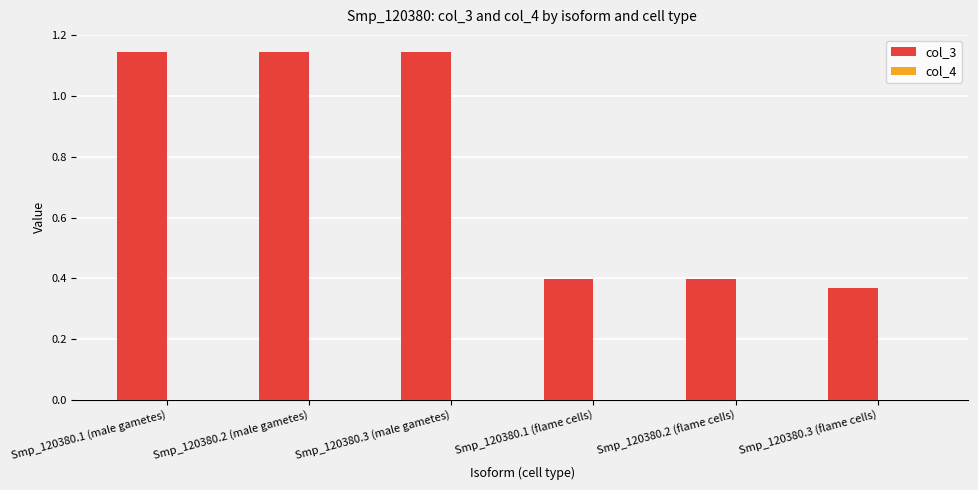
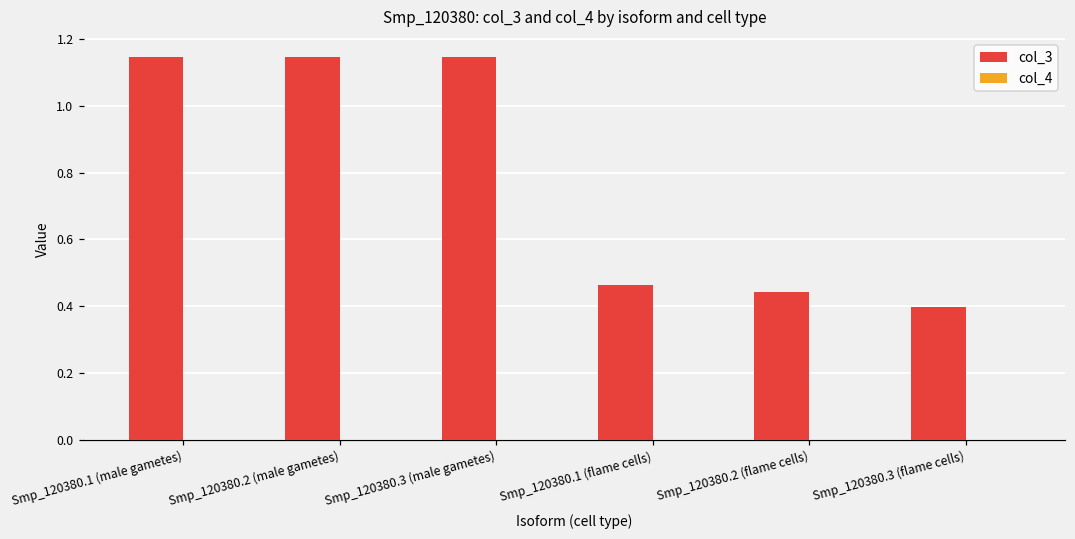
col_3, Smp_120380.1 (flame cells): 0.40 -> 0.46
col_3, Smp_120380.2 (flame cells): 0.40 -> 0.44
col_3, Smp_120380.3 (flame cells): 0.37 -> 0.40
